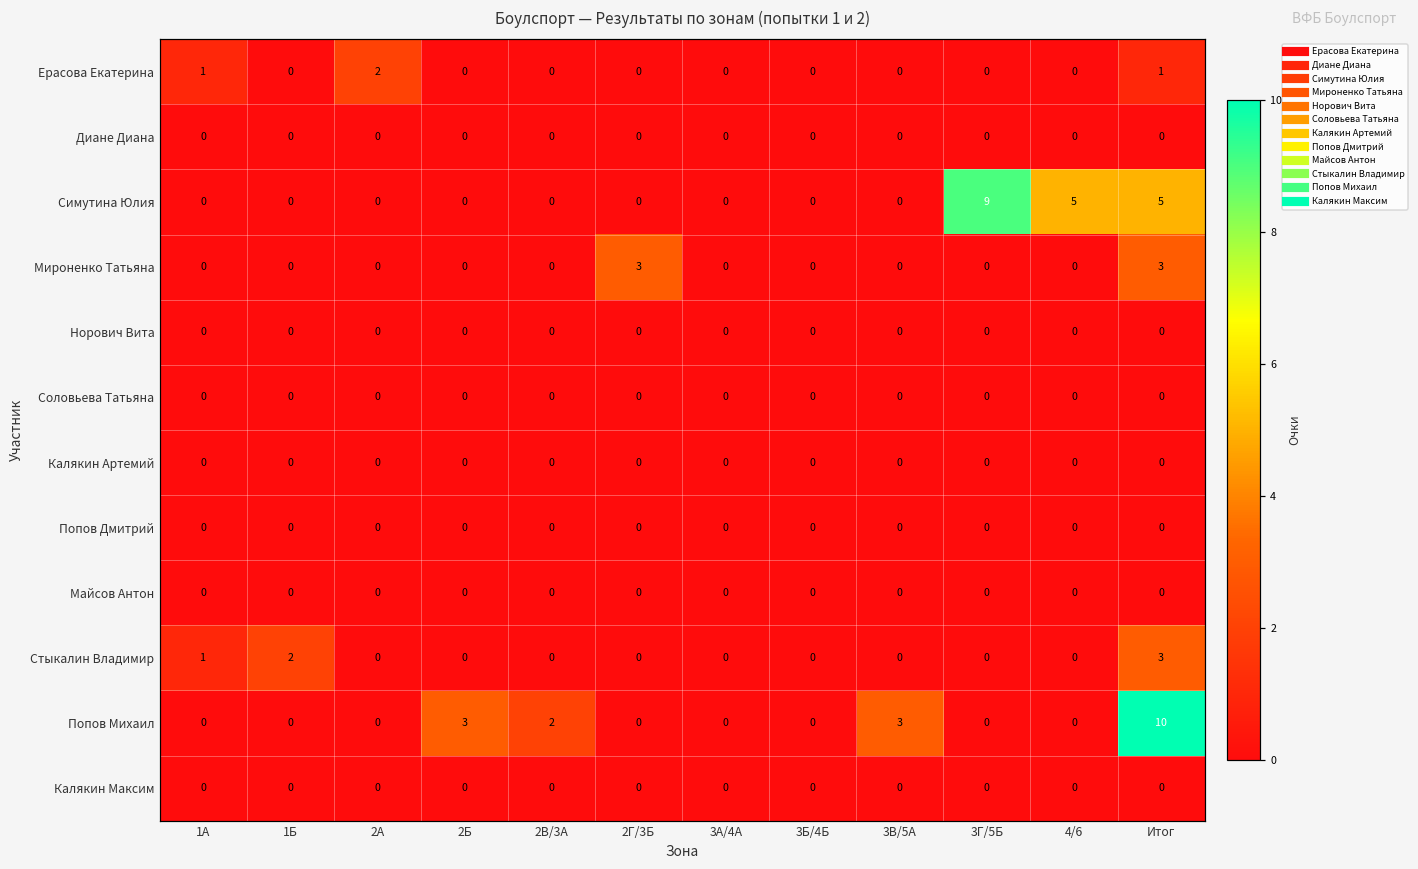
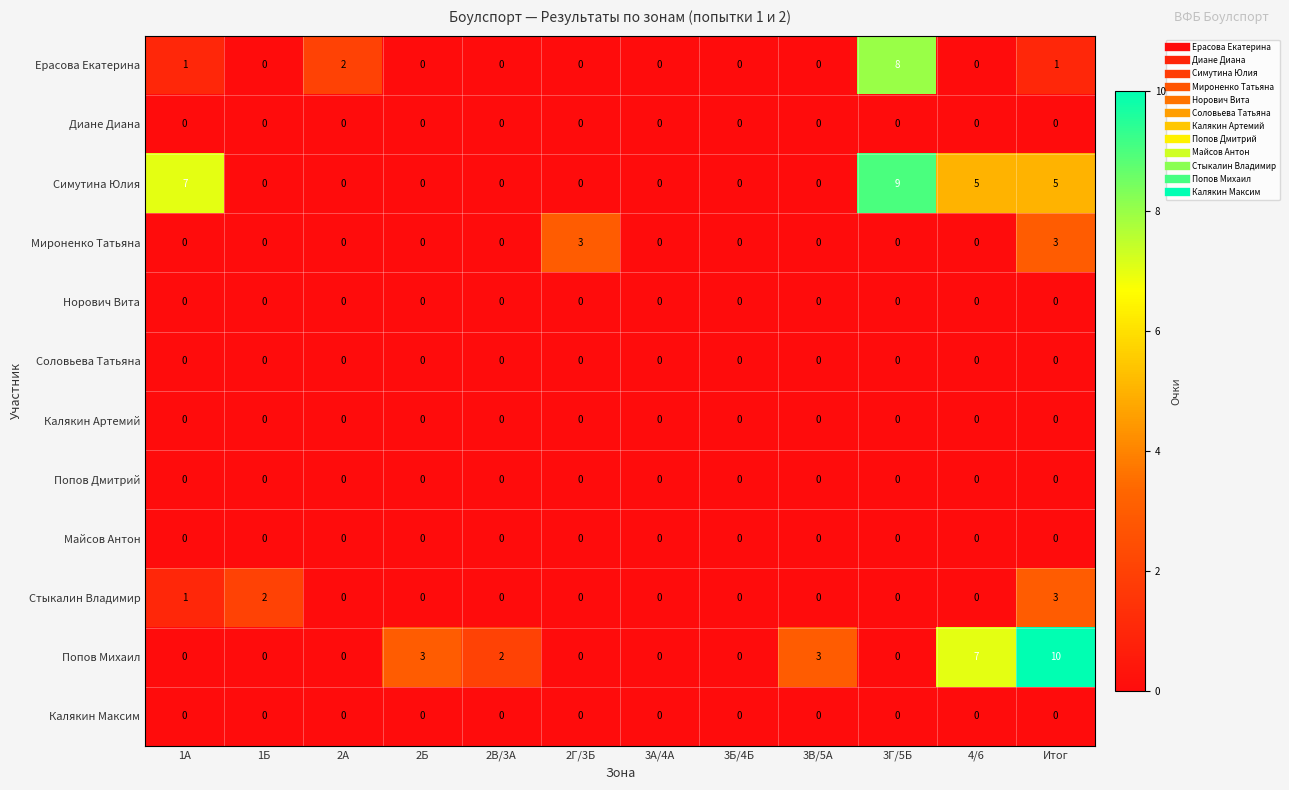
Ерасова Екатерина, 3Г/5Б: 0 -> 8
Симутина Юлия, 1А: 0 -> 7
Попов Михаил, 4/6: 0 -> 7
